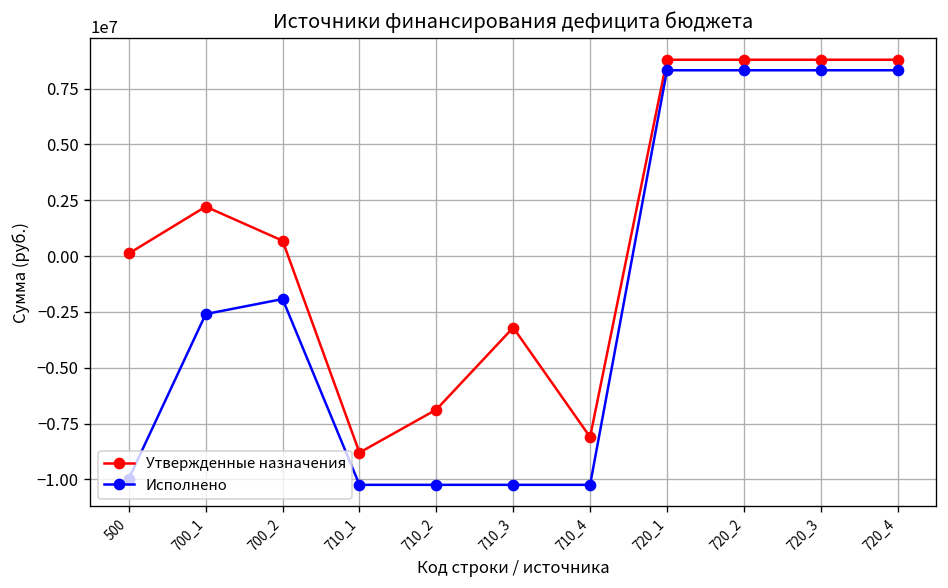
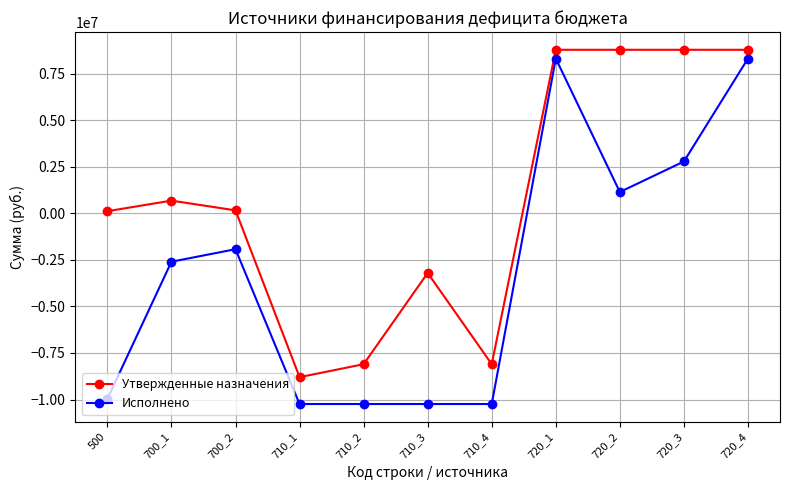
Утвержденные назначения, 700_1: 2200000 -> 700000
Утвержденные назначения, 700_2: 700000 -> 200000
Утвержденные назначения, 710_2: -6900000 -> -8100000
Исполнено, 720_2: 8300000 -> 1100000
Исполнено, 720_3: 8300000 -> 2800000
